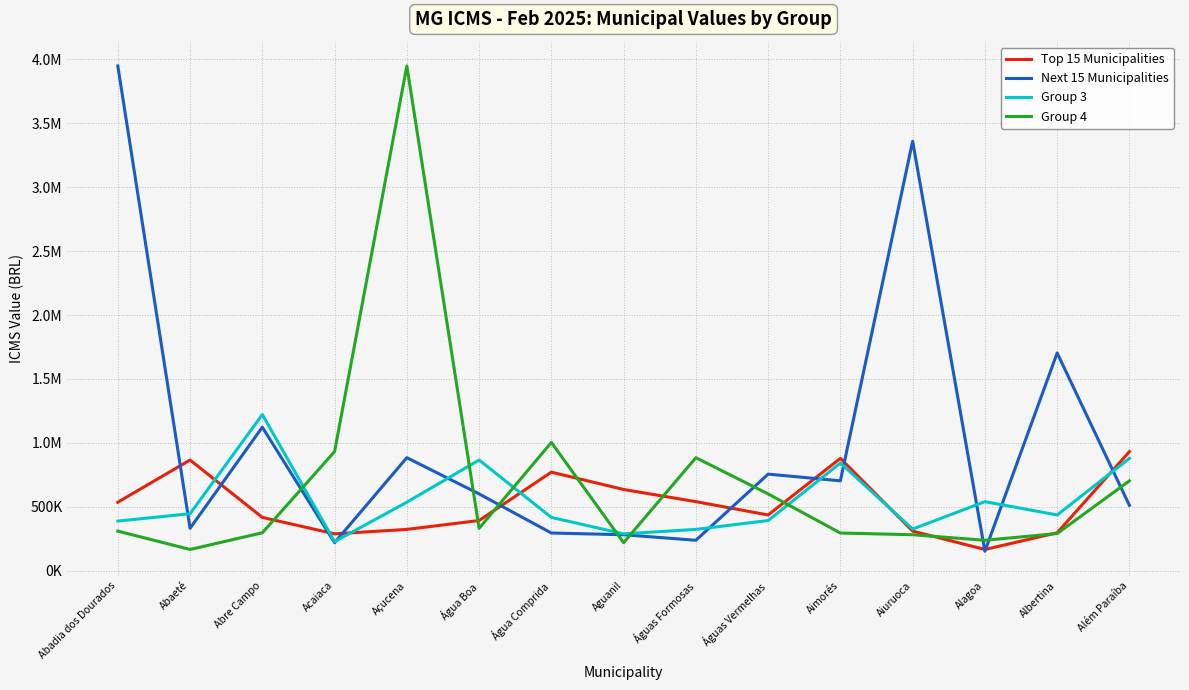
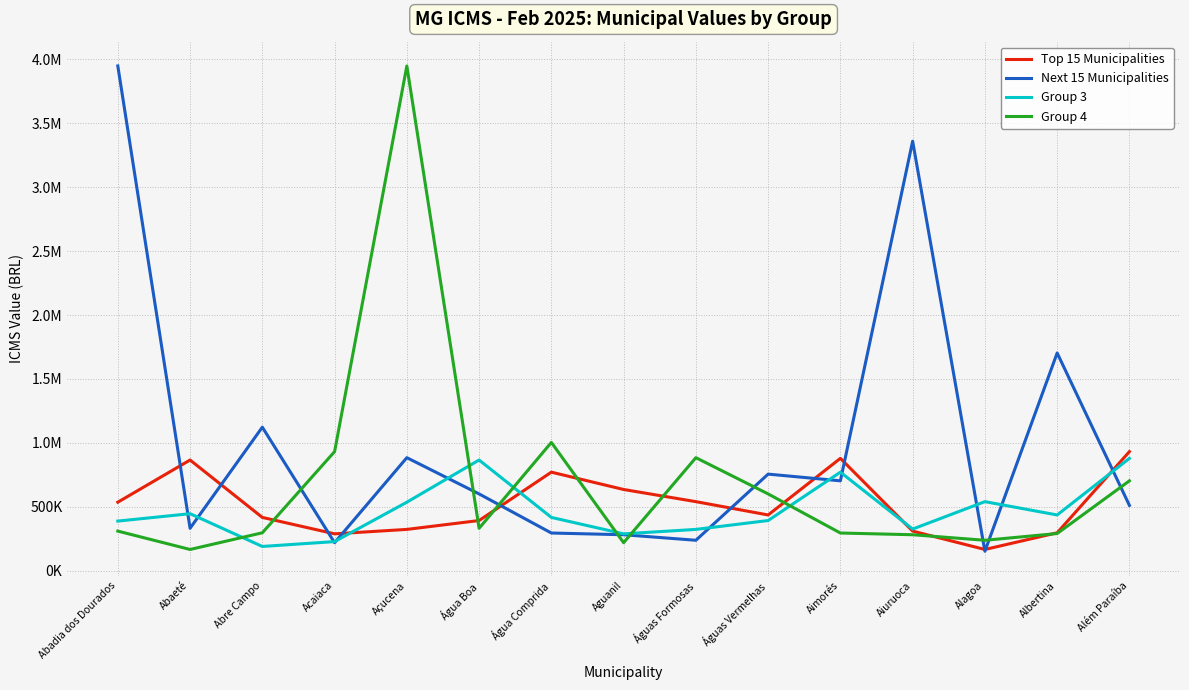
Group 3, Abre Campo: 1220000 -> 190000
Group 3, Aimorés: 840000 -> 770000
